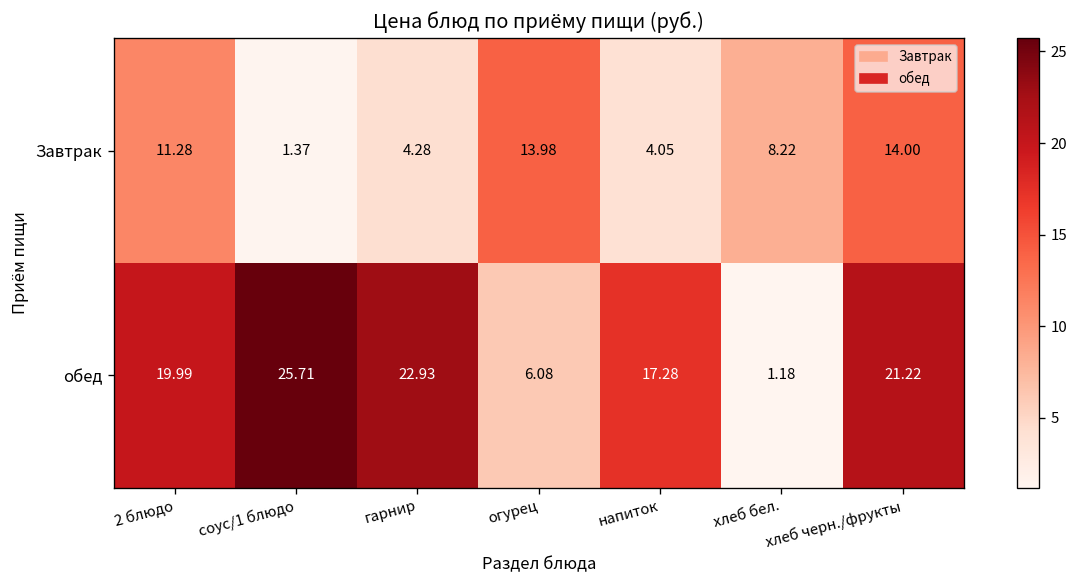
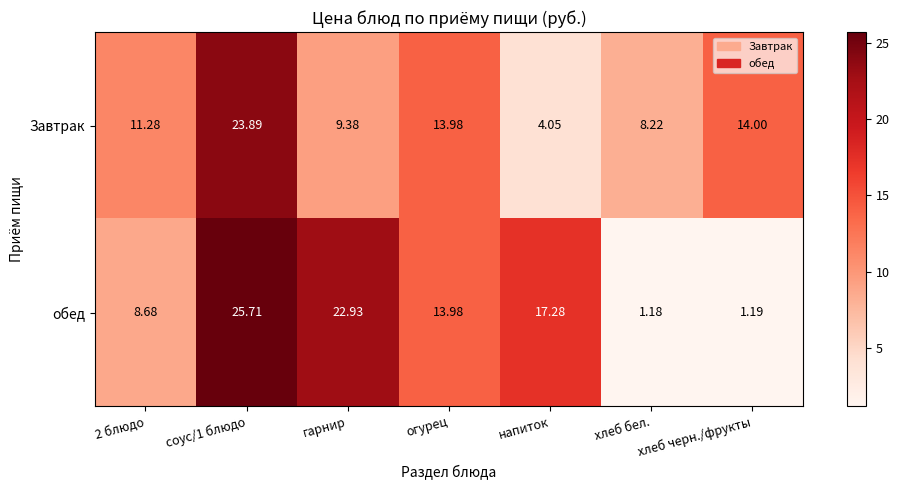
Завтрак, соус/1 блюдо: 1.37 -> 23.89
Завтрак, гарнир: 4.28 -> 9.38
обед, 2 блюдо: 19.99 -> 8.68
обед, огурец: 6.08 -> 13.98
обед, хлеб черн./фрукты: 21.22 -> 1.19
